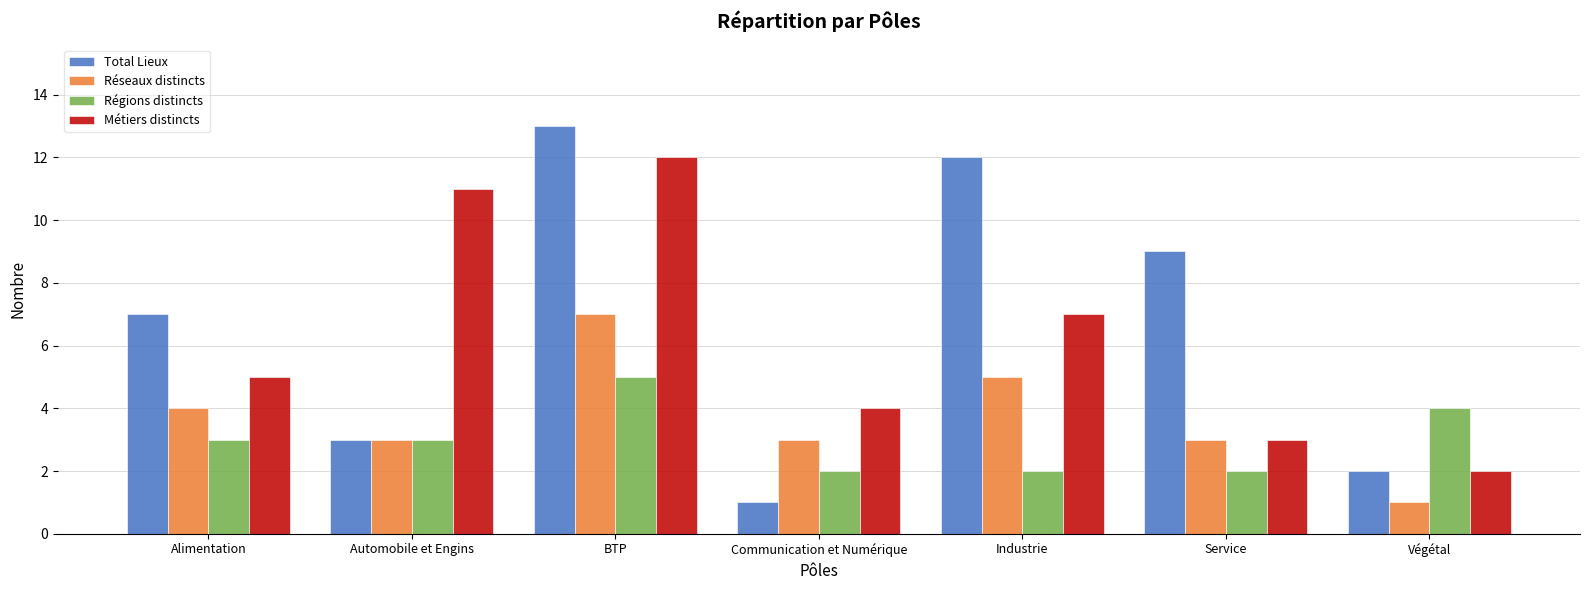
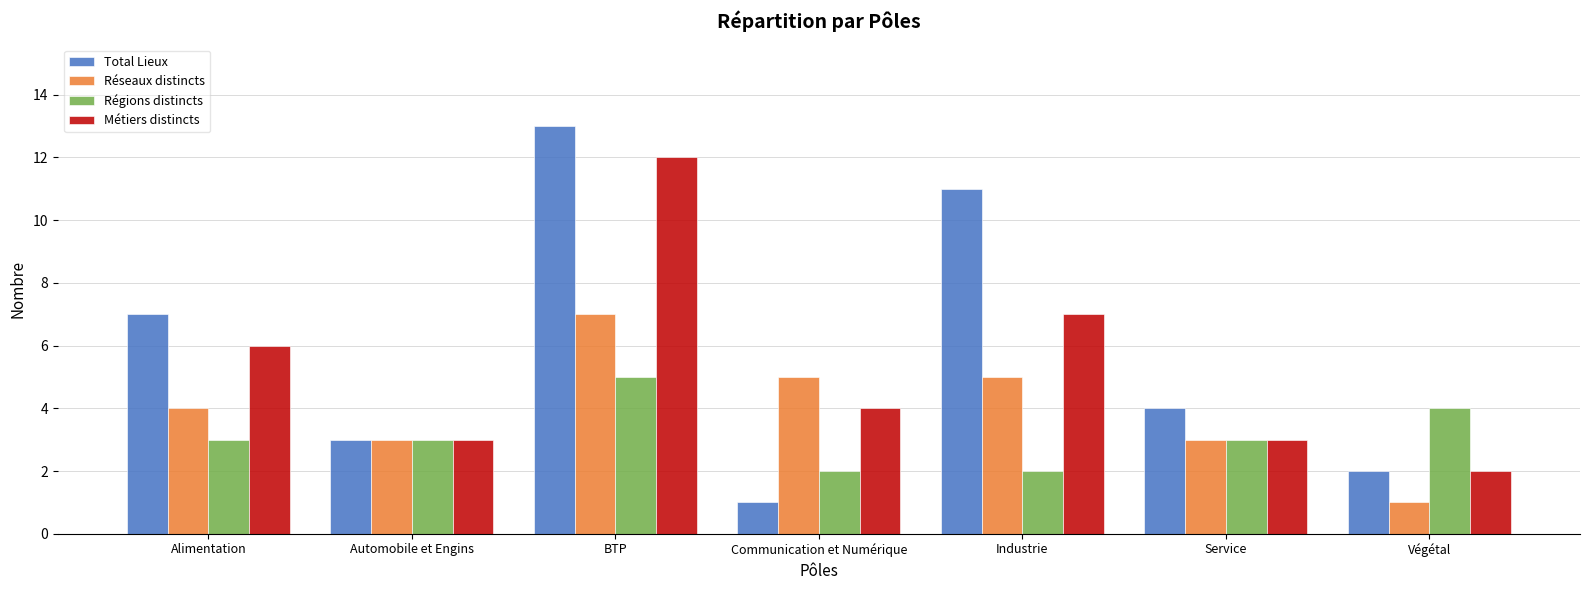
Métiers distincts, Alimentation: 5 -> 6
Métiers distincts, Automobile et Engins: 11 -> 3
Réseaux distincts, Communication et Numérique: 3 -> 5
Total Lieux, Industrie: 12 -> 11
Total Lieux, Service: 9 -> 4
Régions distincts, Service: 2 -> 3
